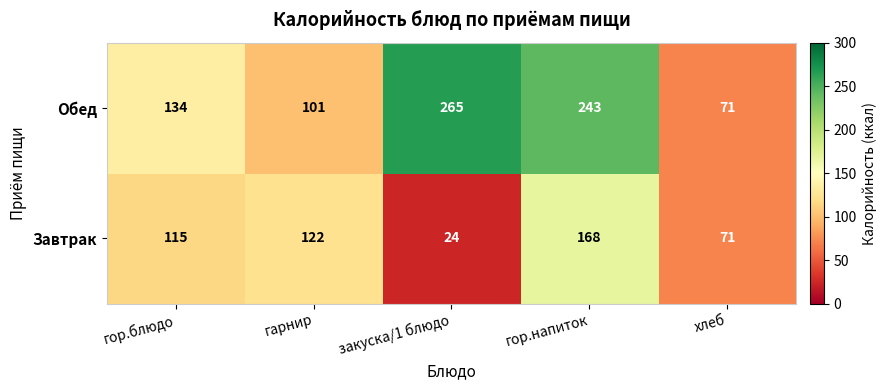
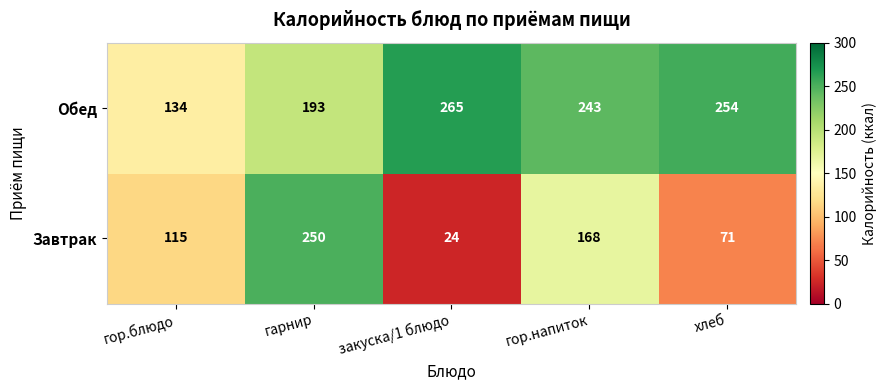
Обед, гарнир: 101 -> 193
Обед, хлеб: 71 -> 254
Завтрак, гарнир: 122 -> 250
